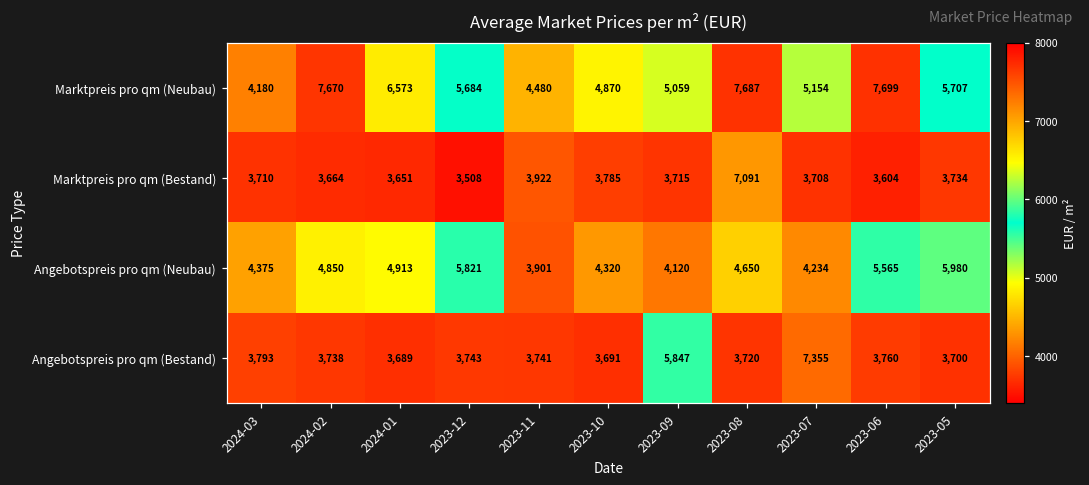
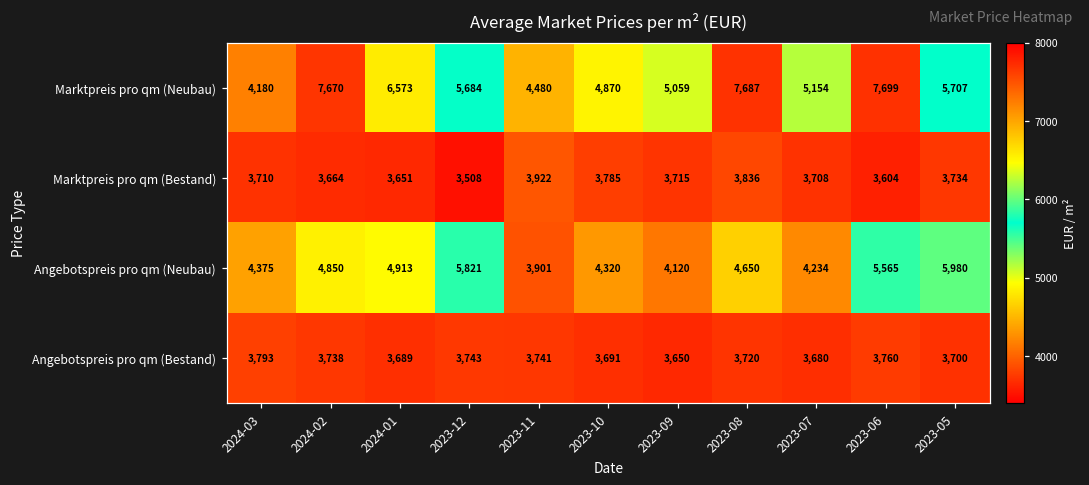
Marktpreis pro qm (Bestand), 2023-08: 7,091 -> 3,836
Angebotspreis pro qm (Bestand), 2023-09: 5,847 -> 3,650
Angebotspreis pro qm (Bestand), 2023-07: 7,355 -> 3,680
